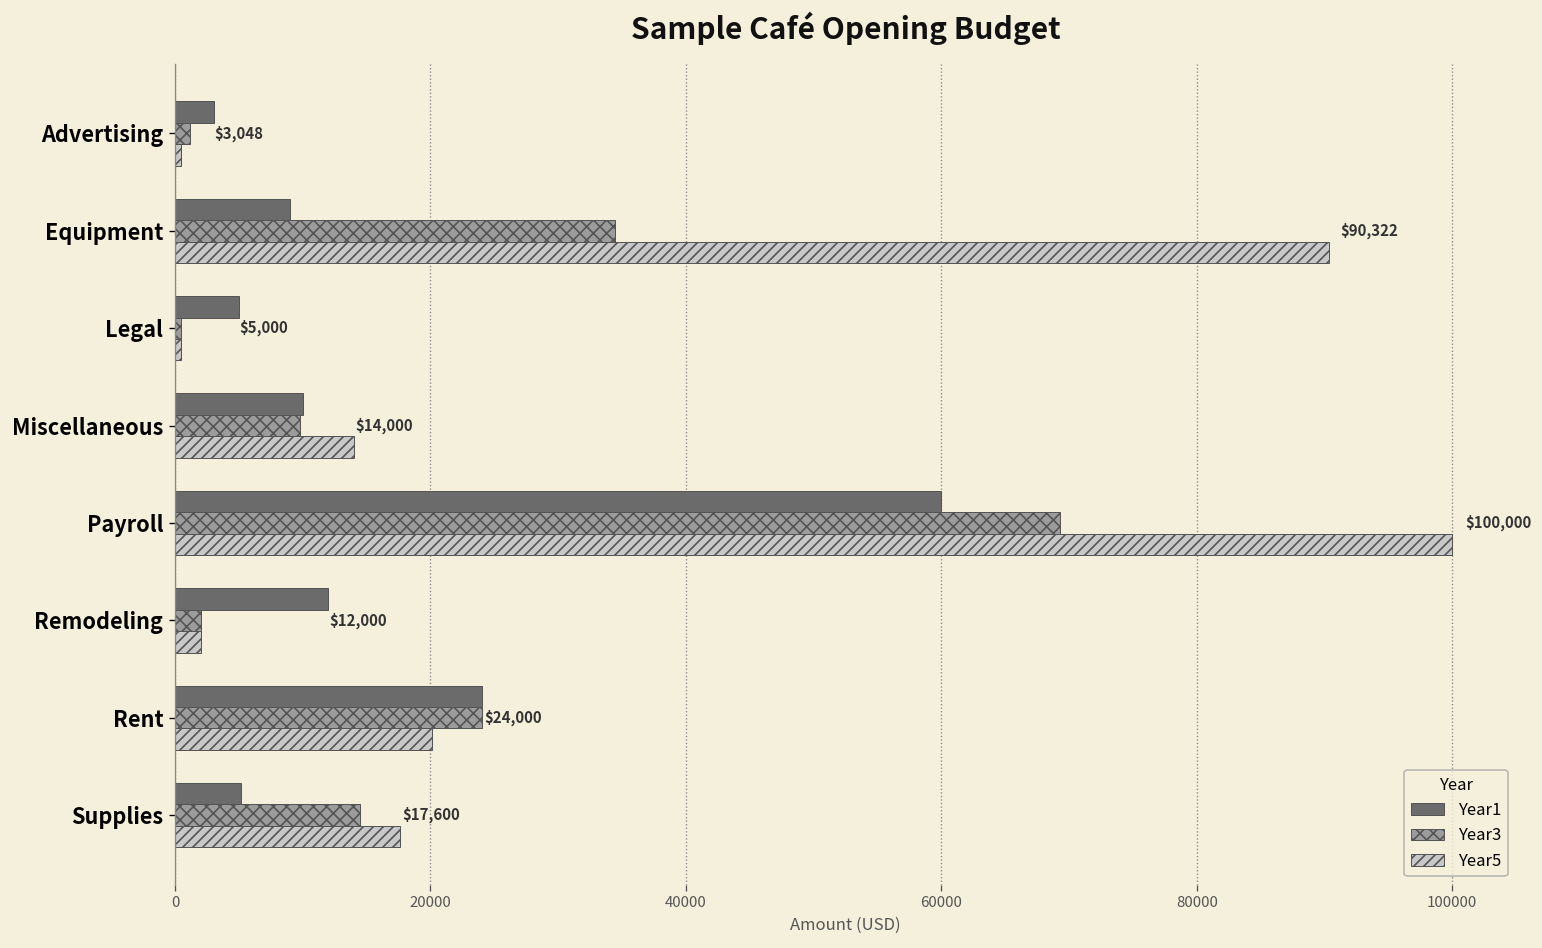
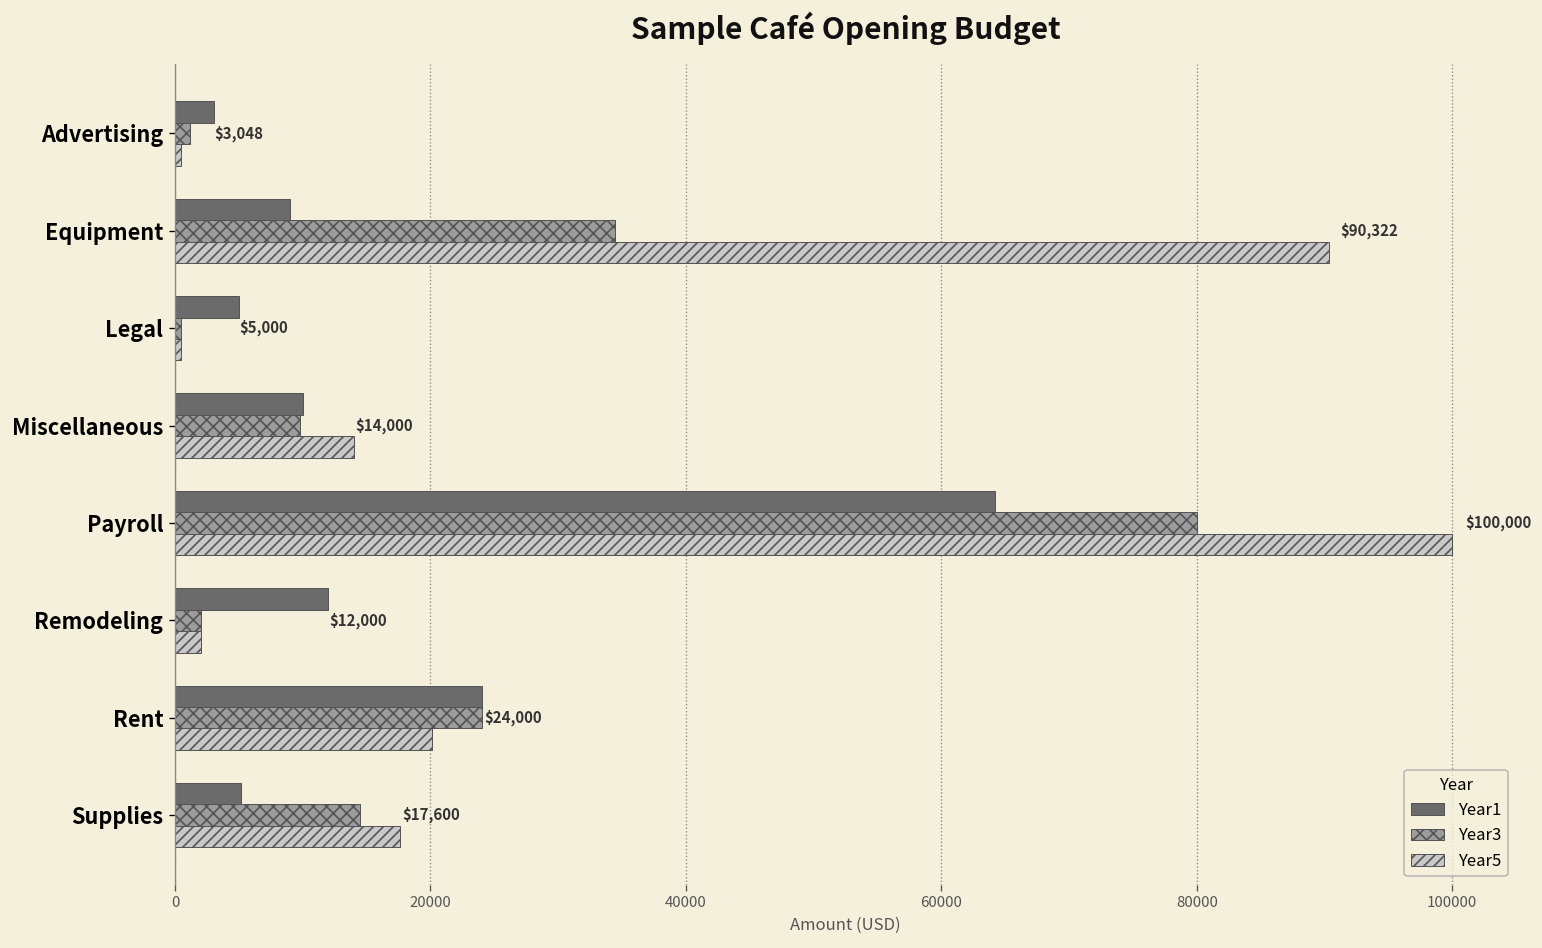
Year1, Payroll: 60000 -> 64200
Year3, Payroll: 69300 -> 80000
